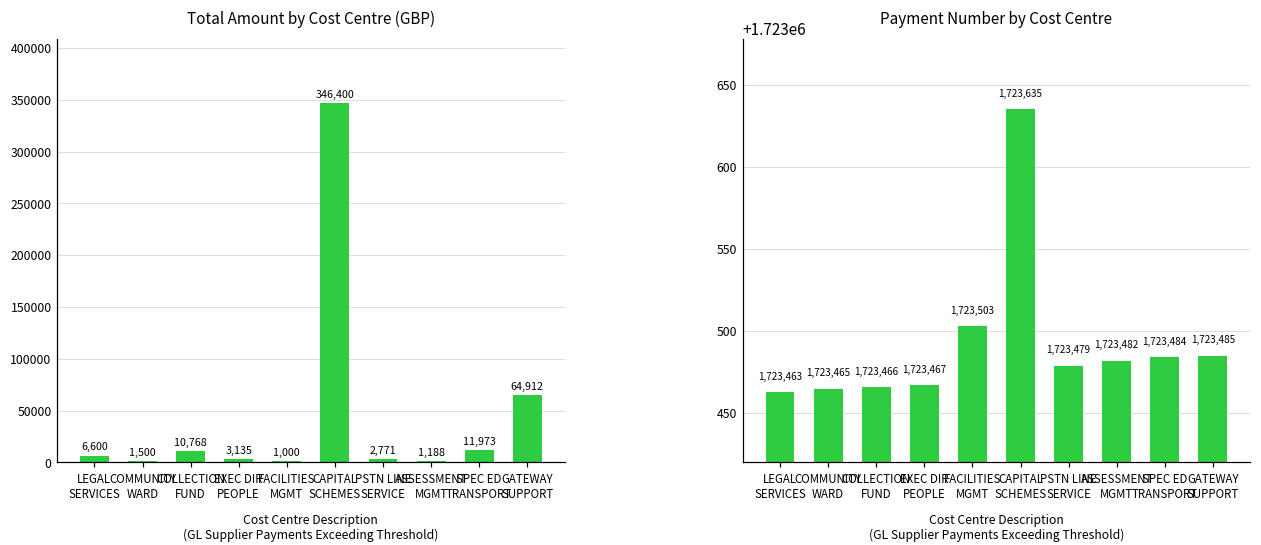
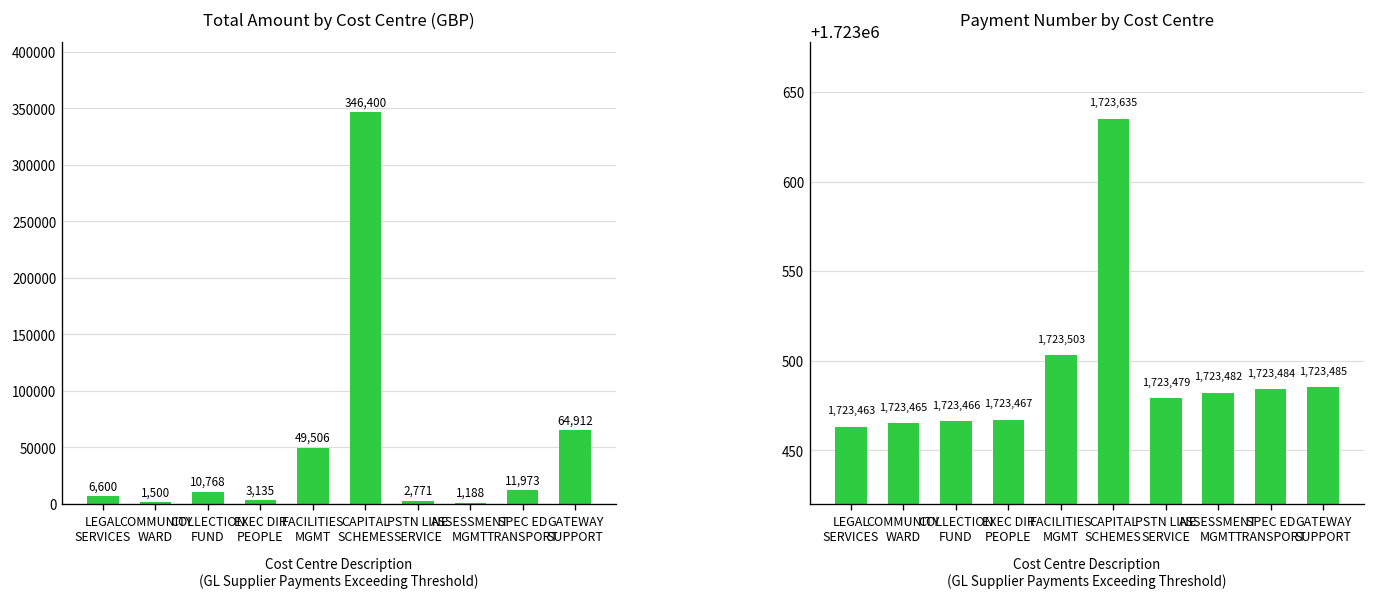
Total Amount by Cost Centre (GBP), FACILITIES MGMT: 1,000 -> 49,506
